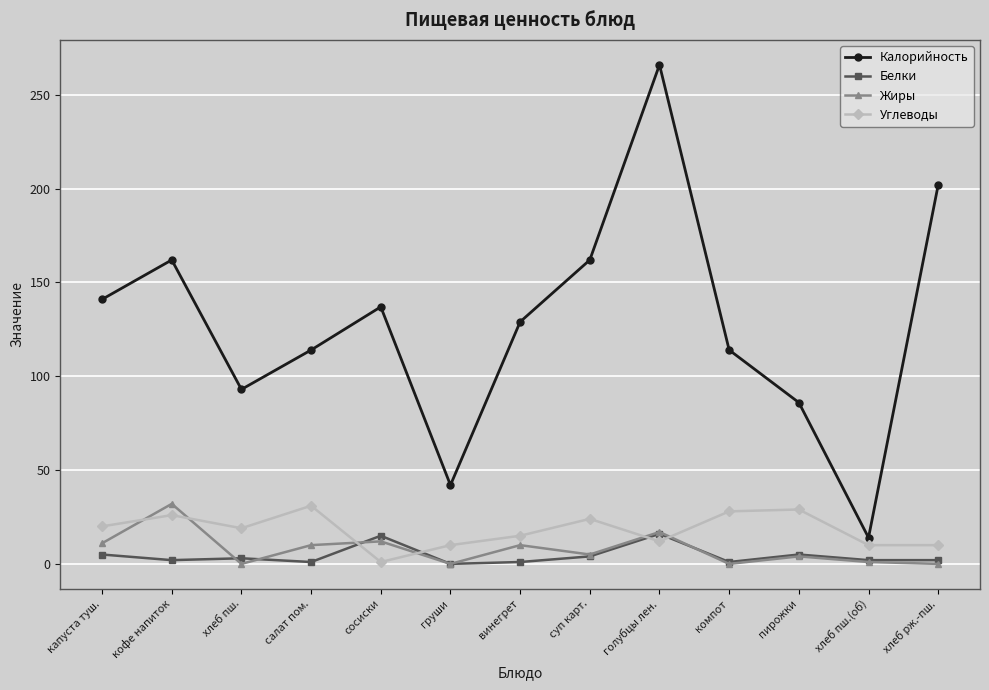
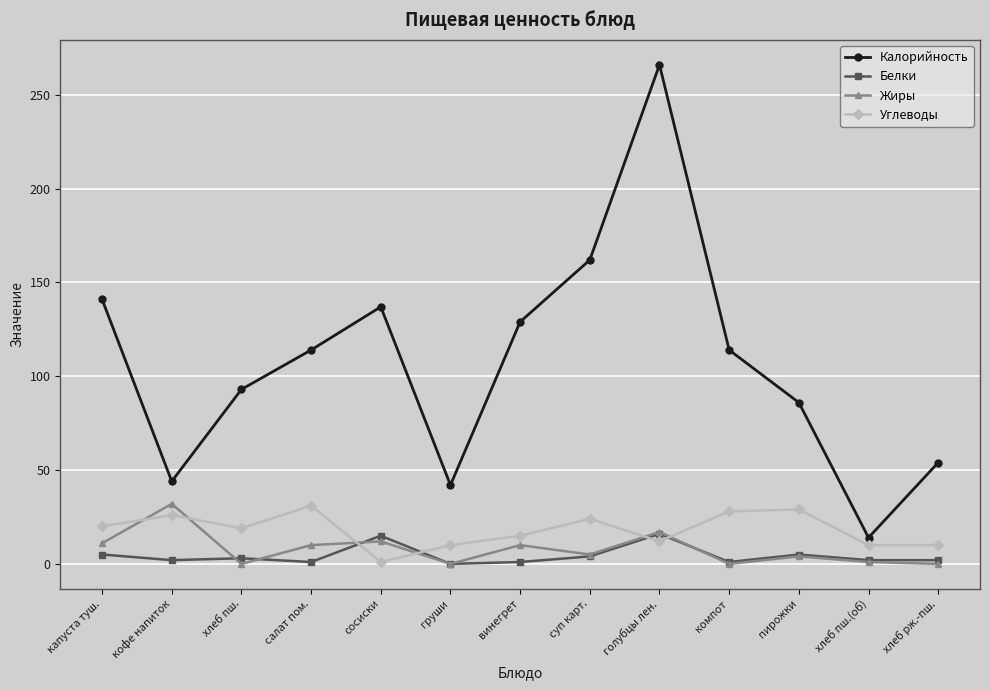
Калорийность, кофе напиток: 162 -> 44
Калорийность, хлеб рж.-пш.: 202 -> 54
